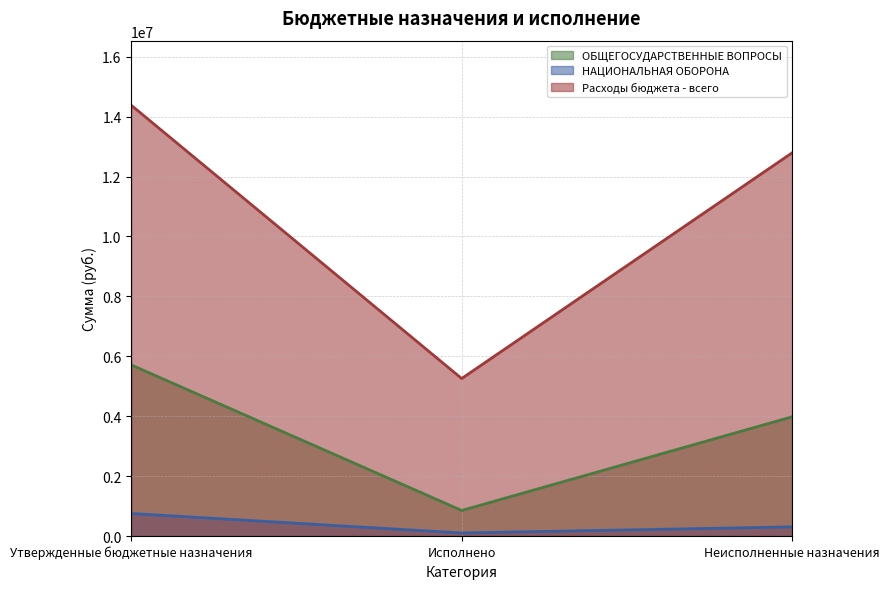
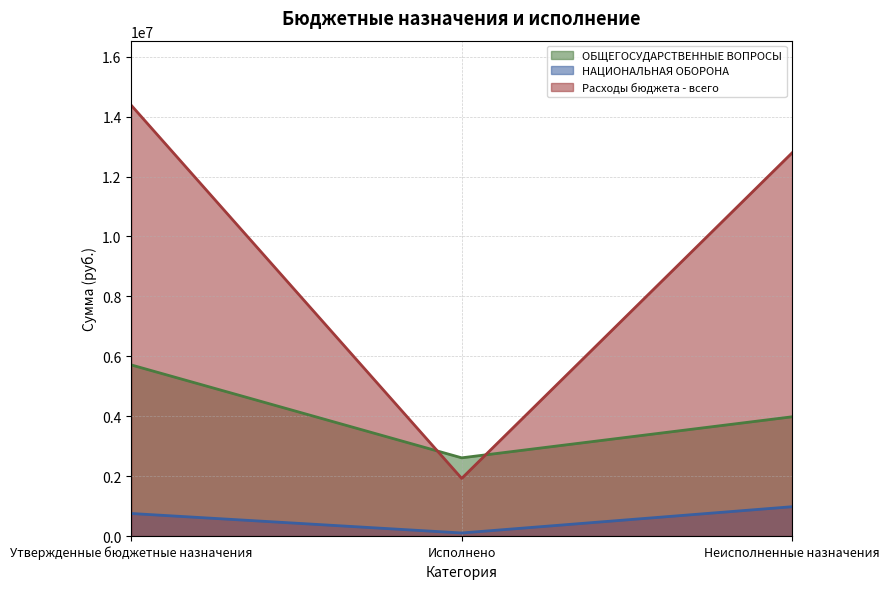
ОБЩЕГОСУДАРСТВЕННЫЕ ВОПРОСЫ, Исполнено: 900000 -> 2600000
Расходы бюджета - всего, Исполнено: 5300000 -> 1900000
НАЦИОНАЛЬНАЯ ОБОРОНА, Неисполненные назначения: 300000 -> 1000000
